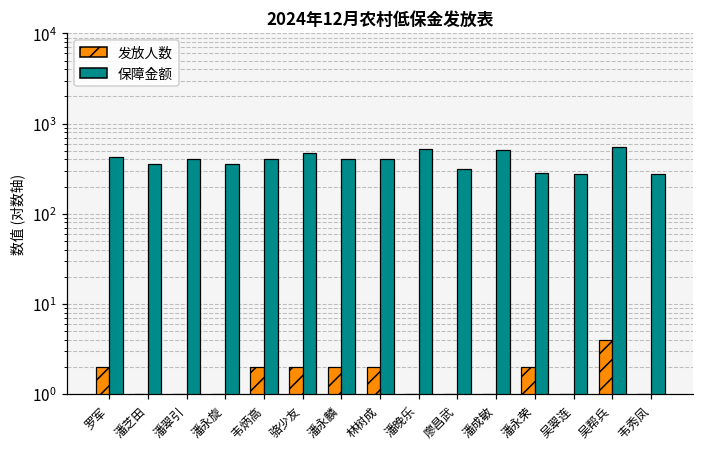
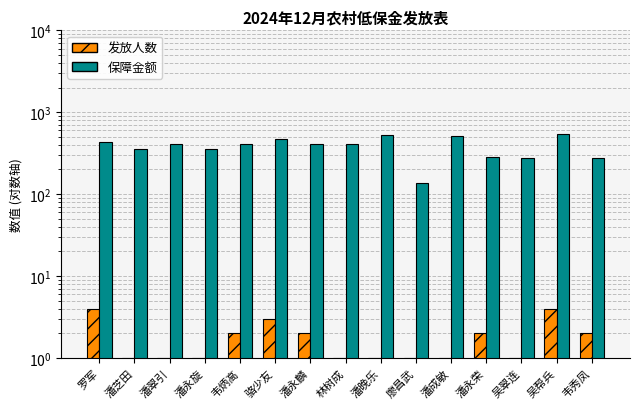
发放人数, 罗军: 2 -> 4
发放人数, 骆少友: 2 -> 3
发放人数, 林树成: 2 -> 1
保障金额, 廖昌武: 320 -> 140
发放人数, 韦秀凤: 1 -> 2
